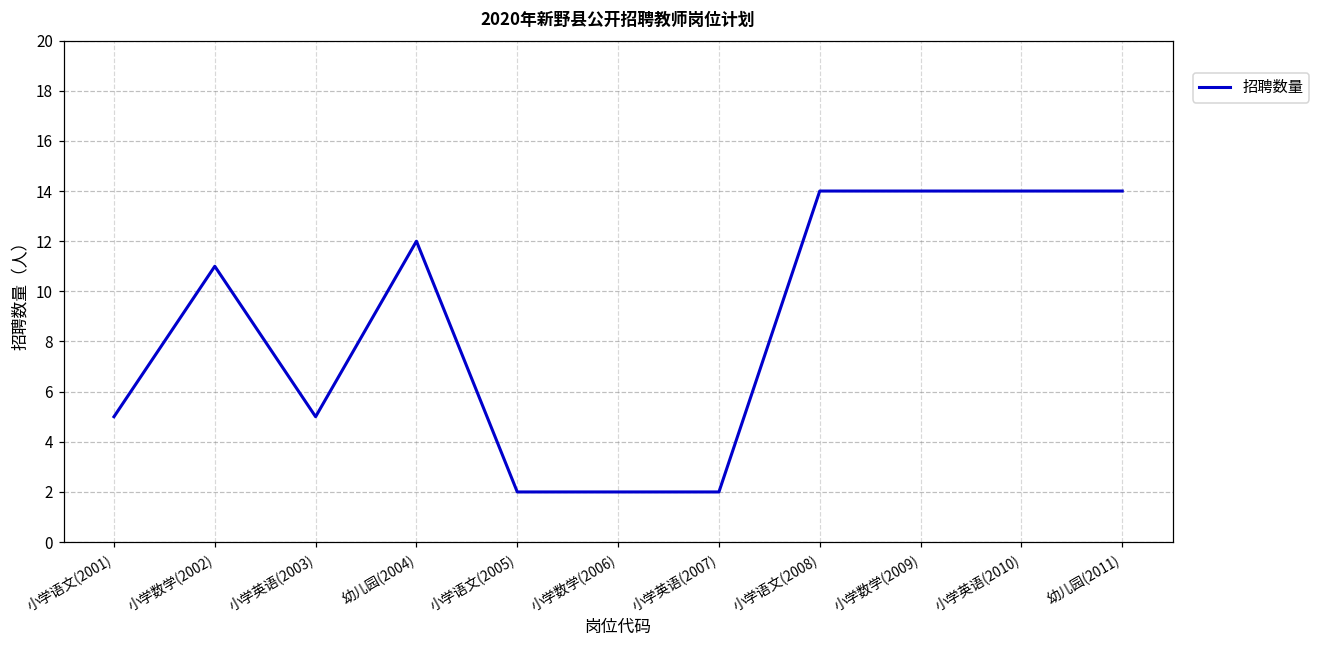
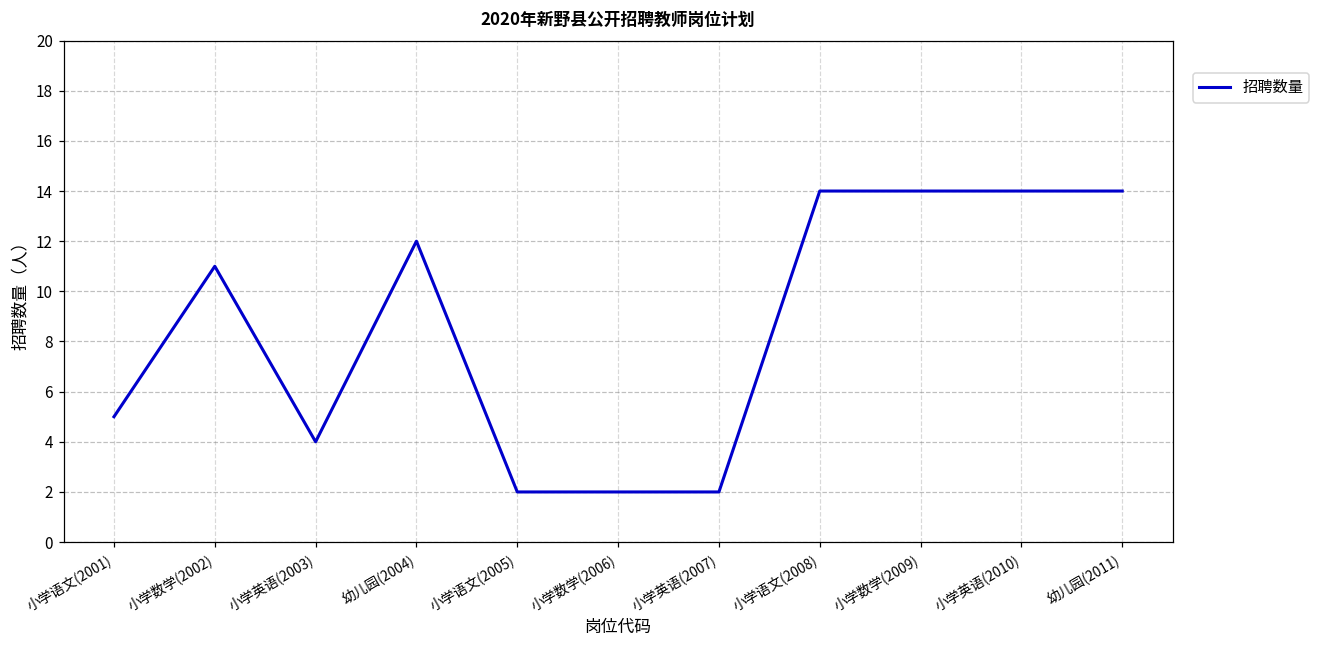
小学英语(2003): 5 -> 4
